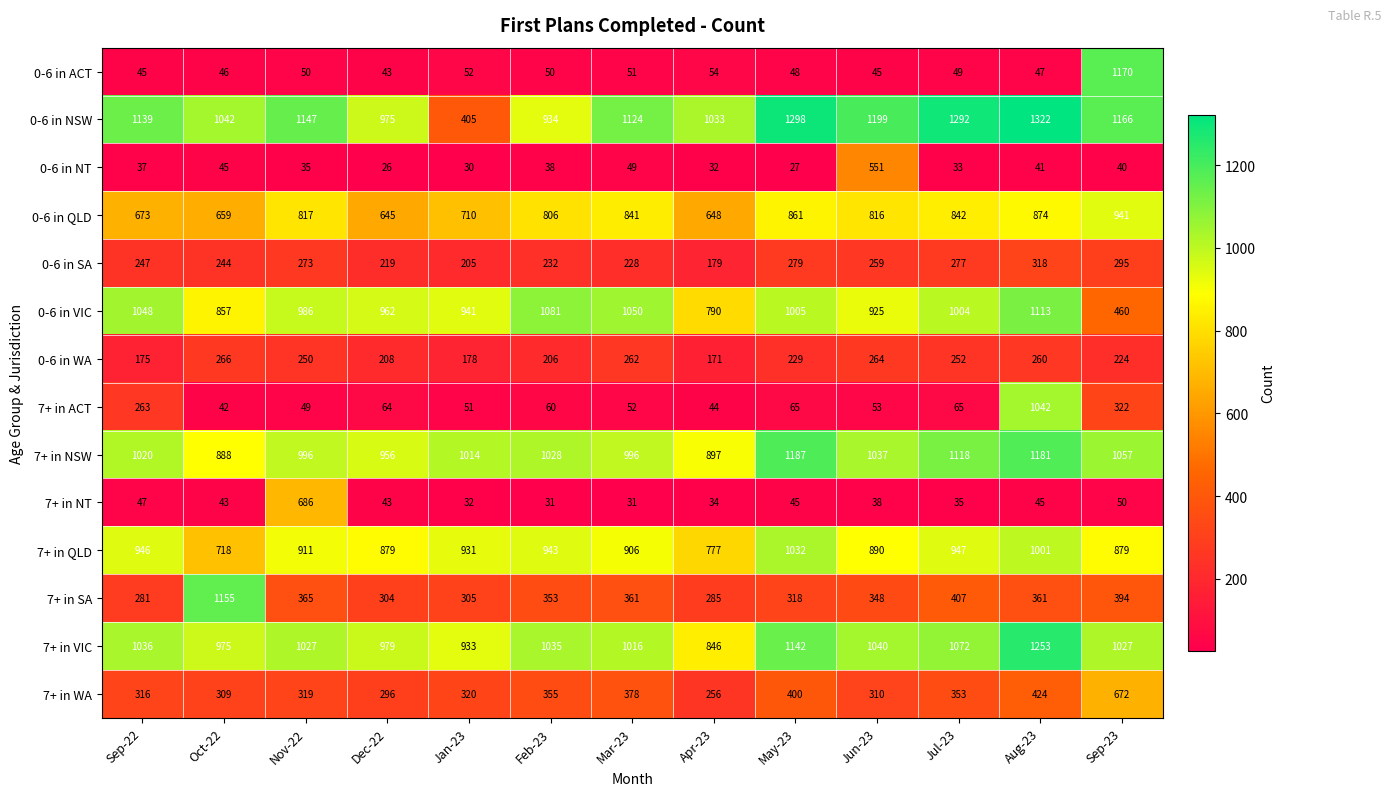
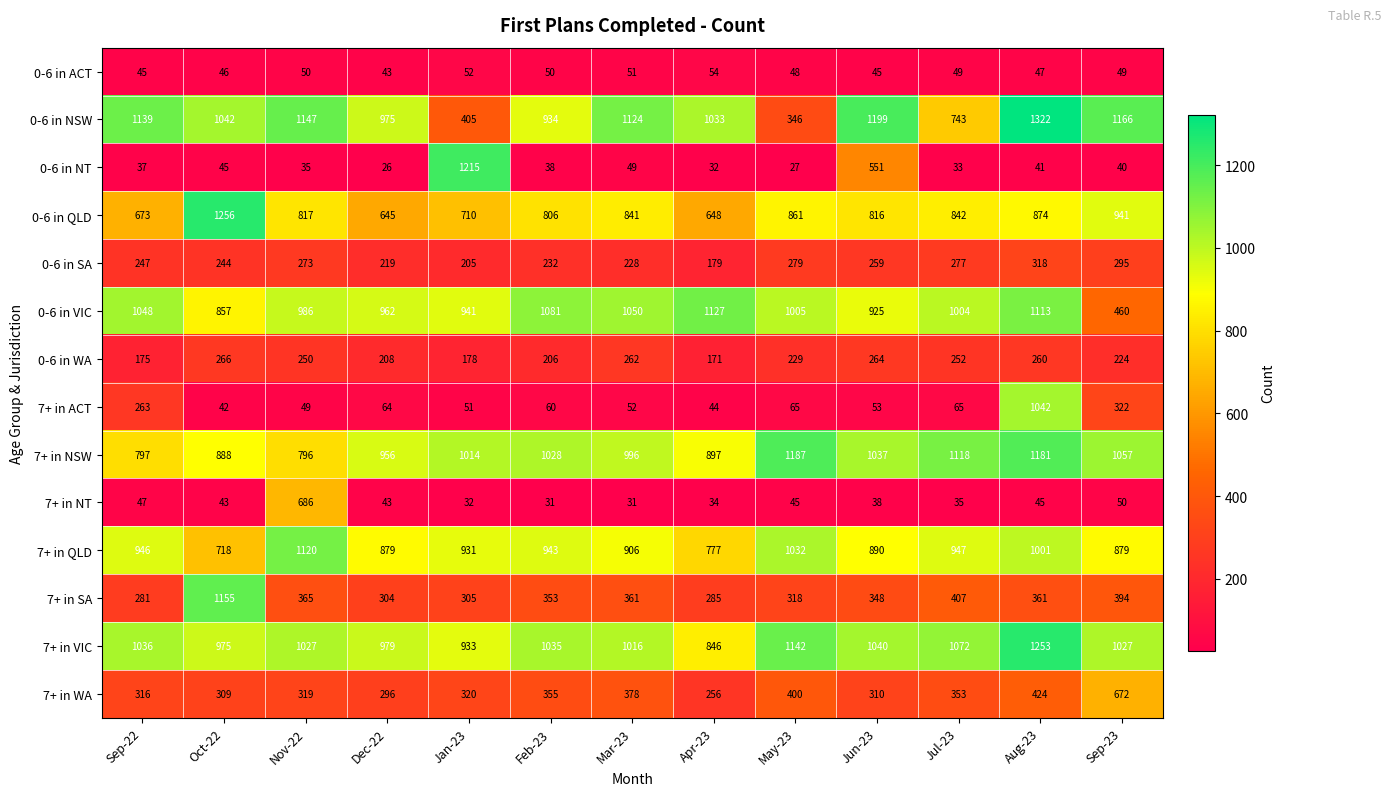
0-6 in ACT, Sep-23: 1170 -> 49
0-6 in NSW, May-23: 1298 -> 346
0-6 in NSW, Jul-23: 1292 -> 743
0-6 in NT, Jan-23: 30 -> 1215
0-6 in QLD, Oct-22: 659 -> 1256
0-6 in VIC, Apr-23: 790 -> 1127
7+ in NSW, Sep-22: 1020 -> 797
7+ in NSW, Nov-22: 996 -> 796
7+ in QLD, Nov-22: 911 -> 1120
